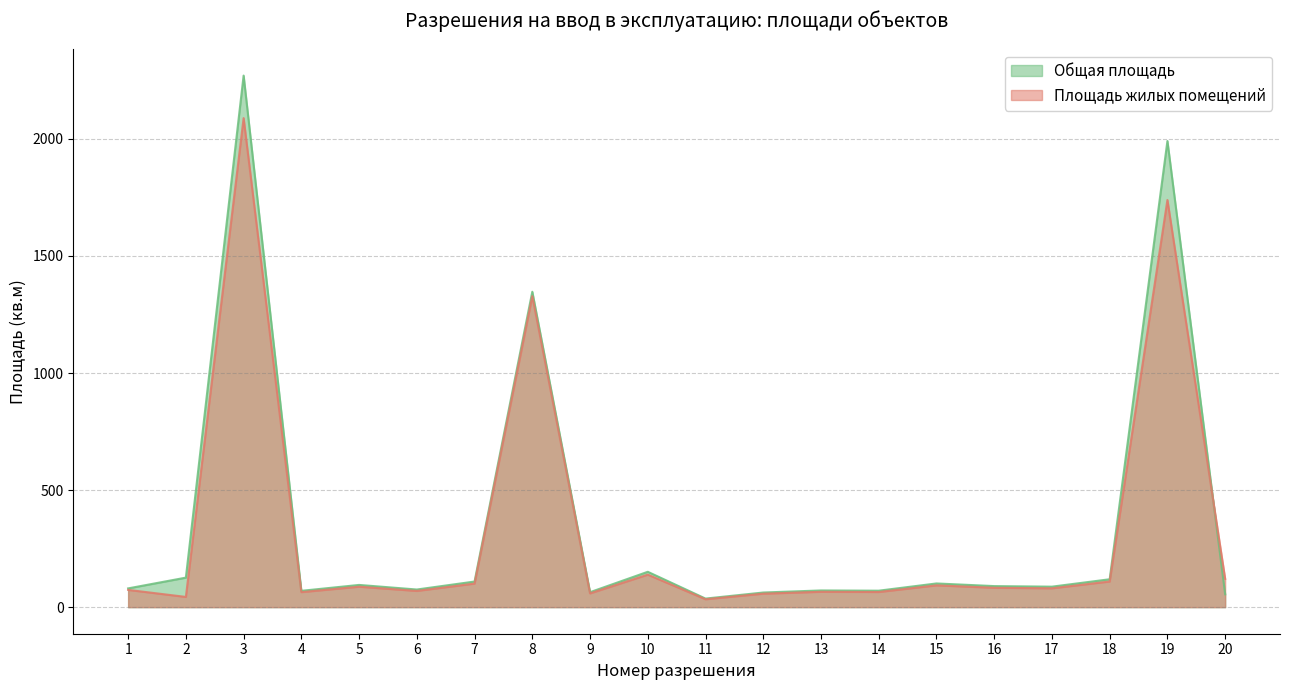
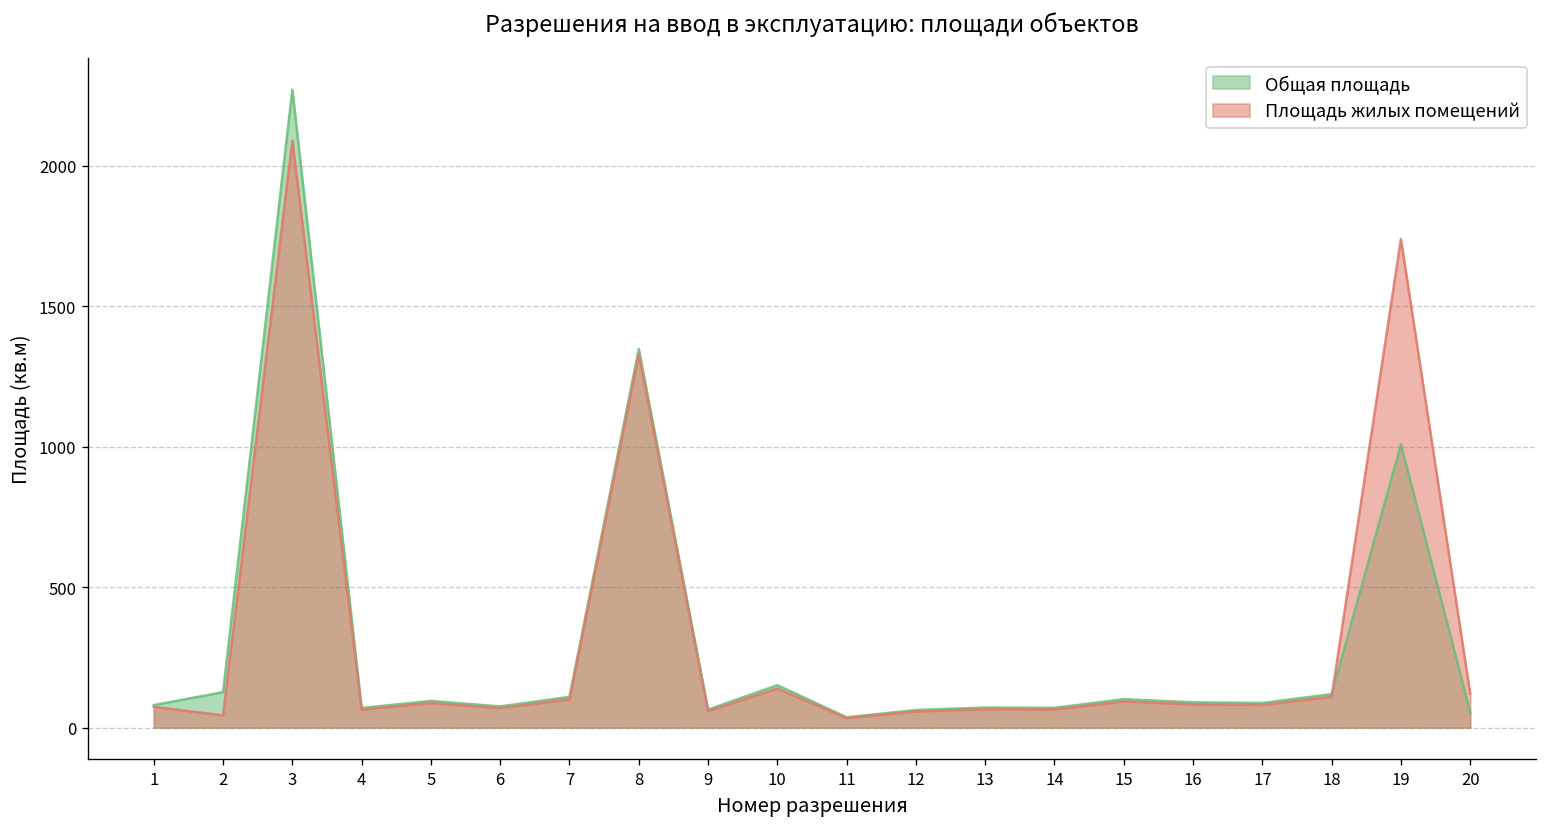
Общая площадь, 19: 1990 -> 1010
